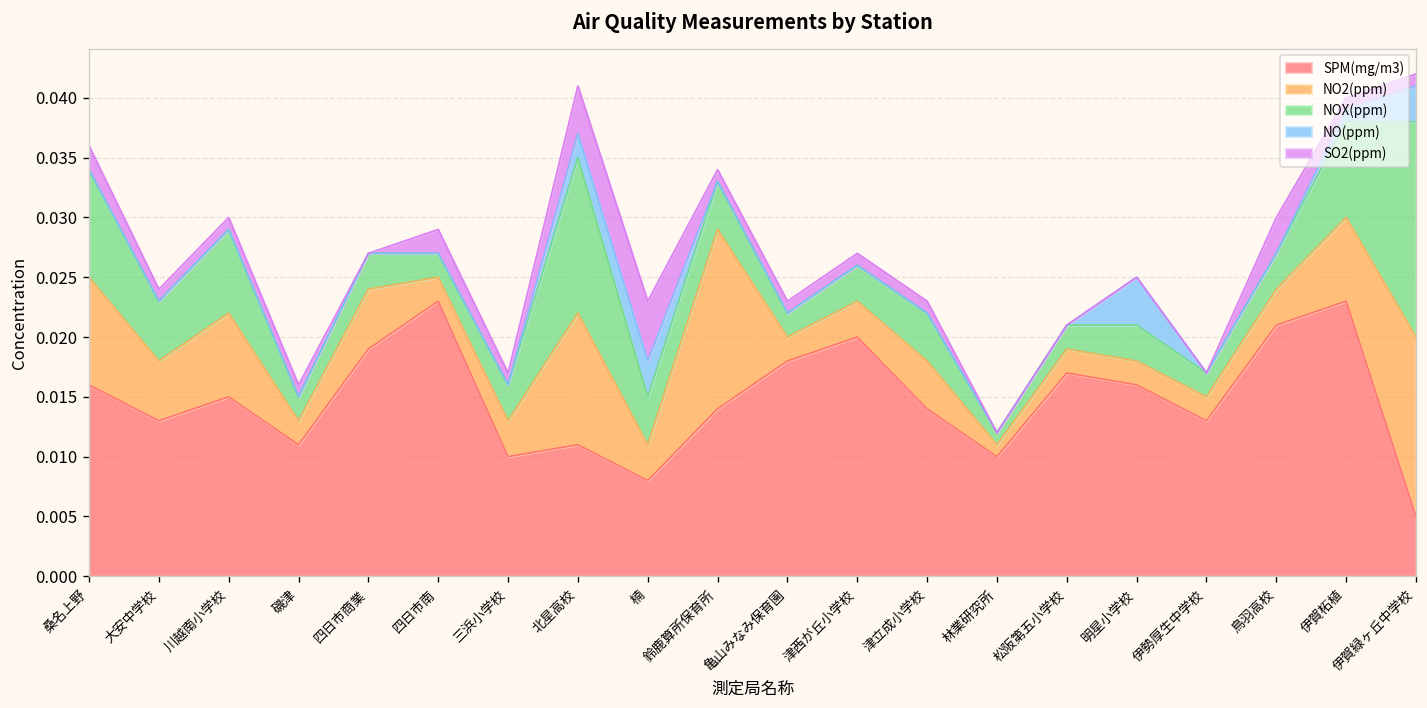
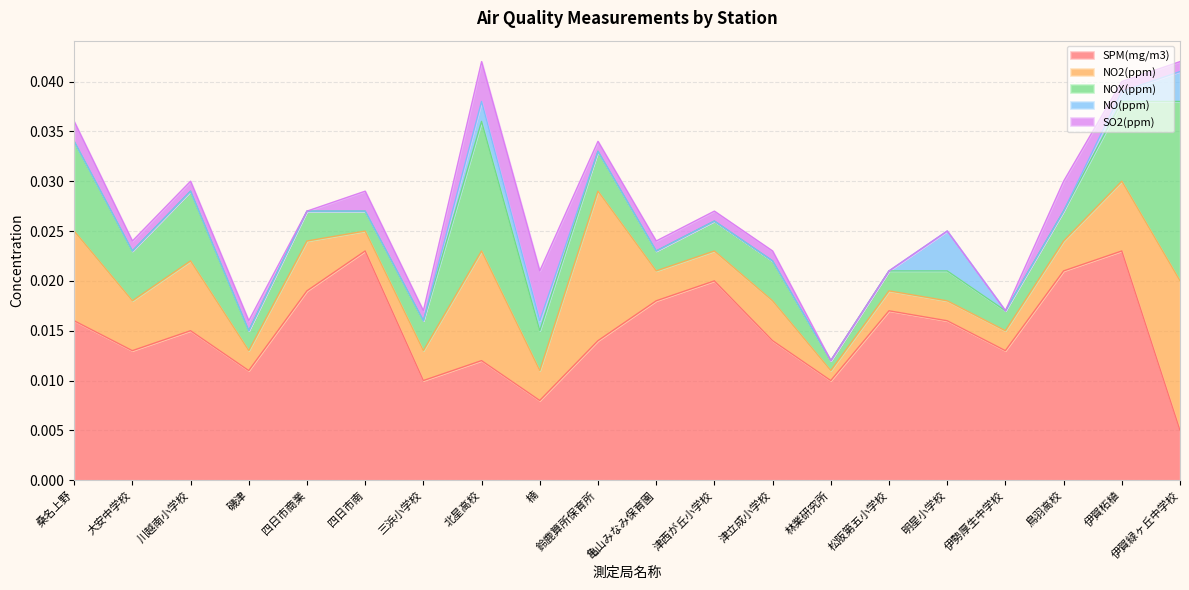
SPM(mg/m3), 北星高校: 0.011 -> 0.012
NO(ppm), 楠: 0.003 -> 0.001
NO2(ppm), 亀山みなみ保育園: 0.002 -> 0.003
